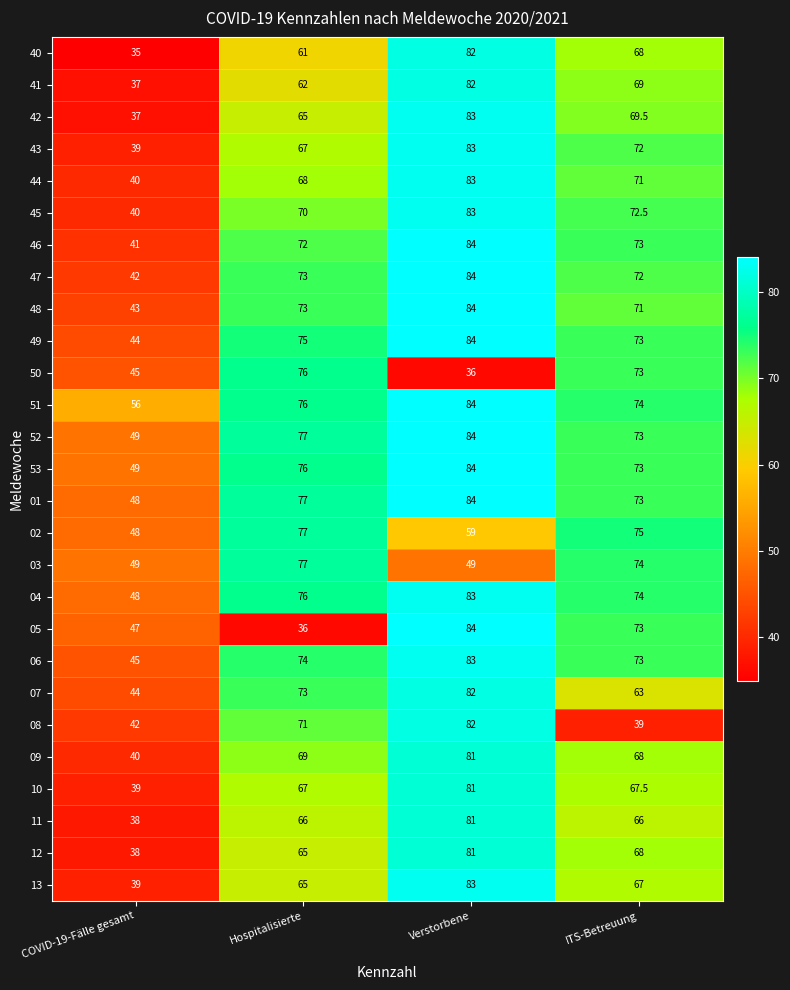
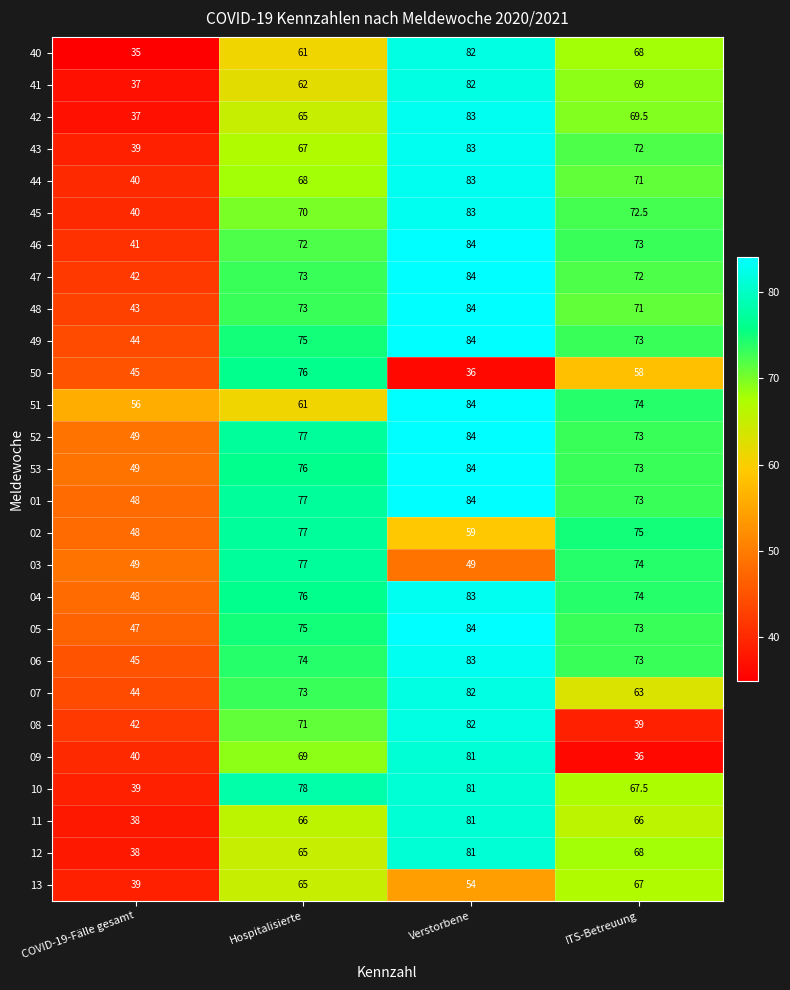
50, ITS-Betreuung: 73 -> 58
51, Hospitalisierte: 76 -> 61
05, Hospitalisierte: 36 -> 75
09, ITS-Betreuung: 68 -> 36
10, Hospitalisierte: 67 -> 78
13, Verstorbene: 83 -> 54
